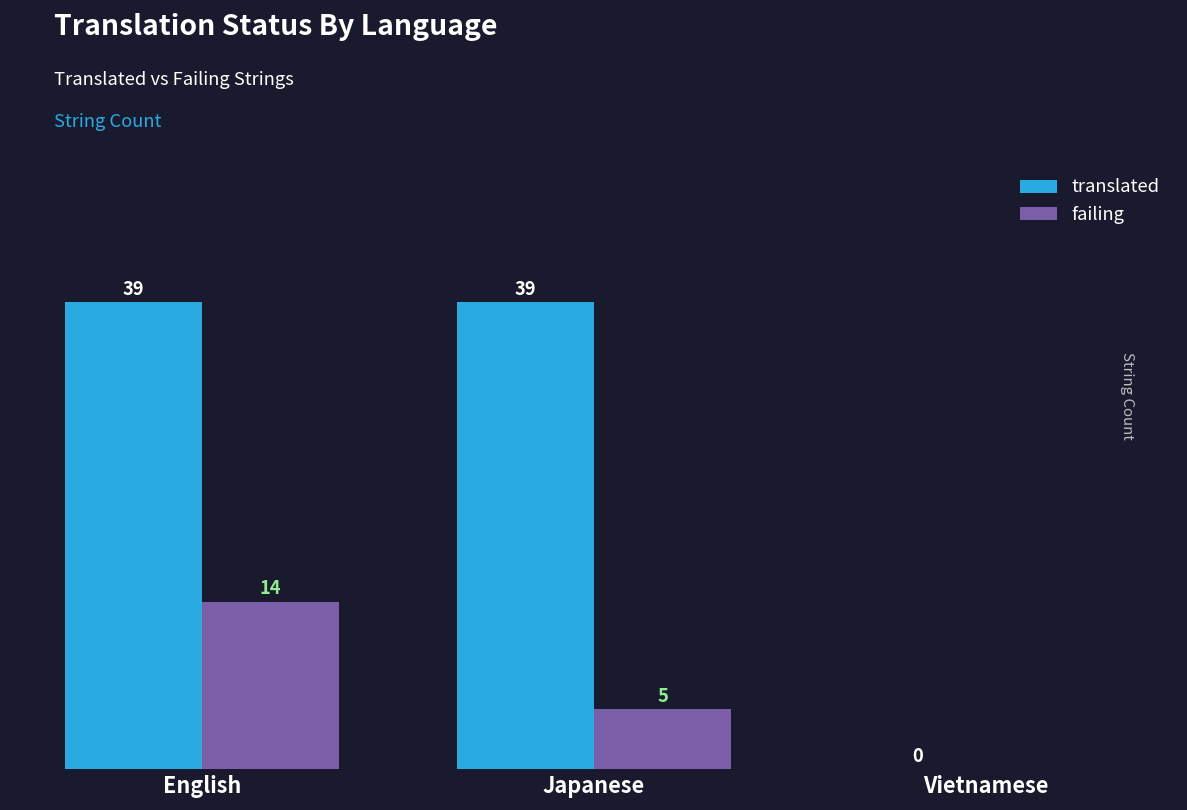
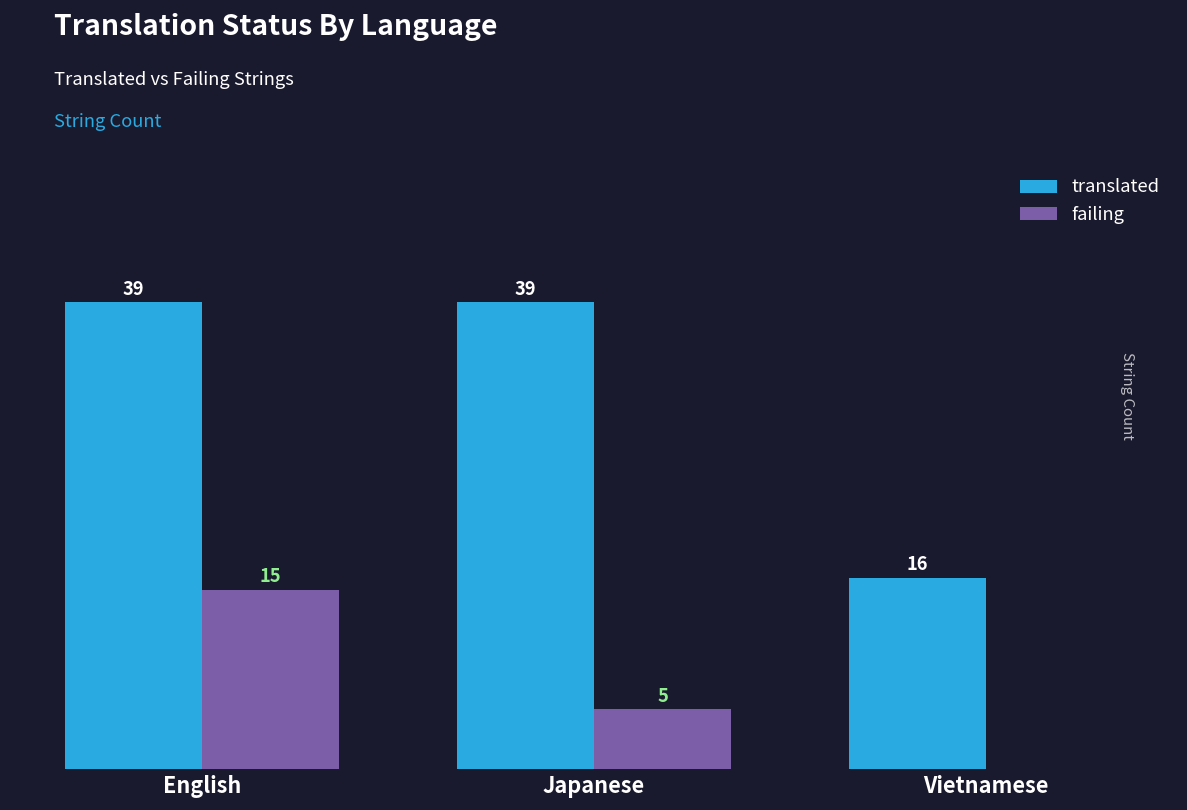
failing, English: 14 -> 15
translated, Vietnamese: 0 -> 16
